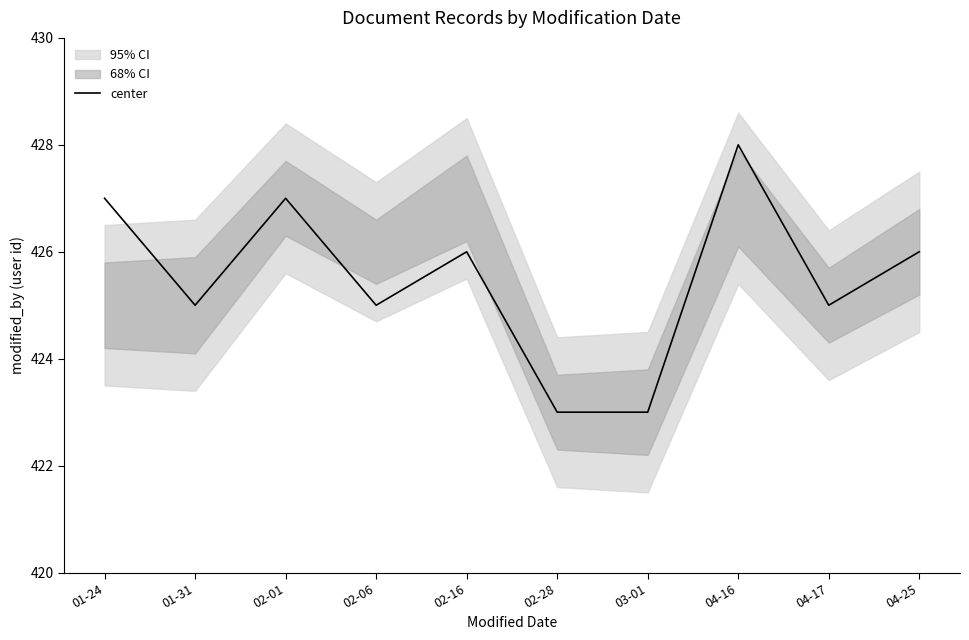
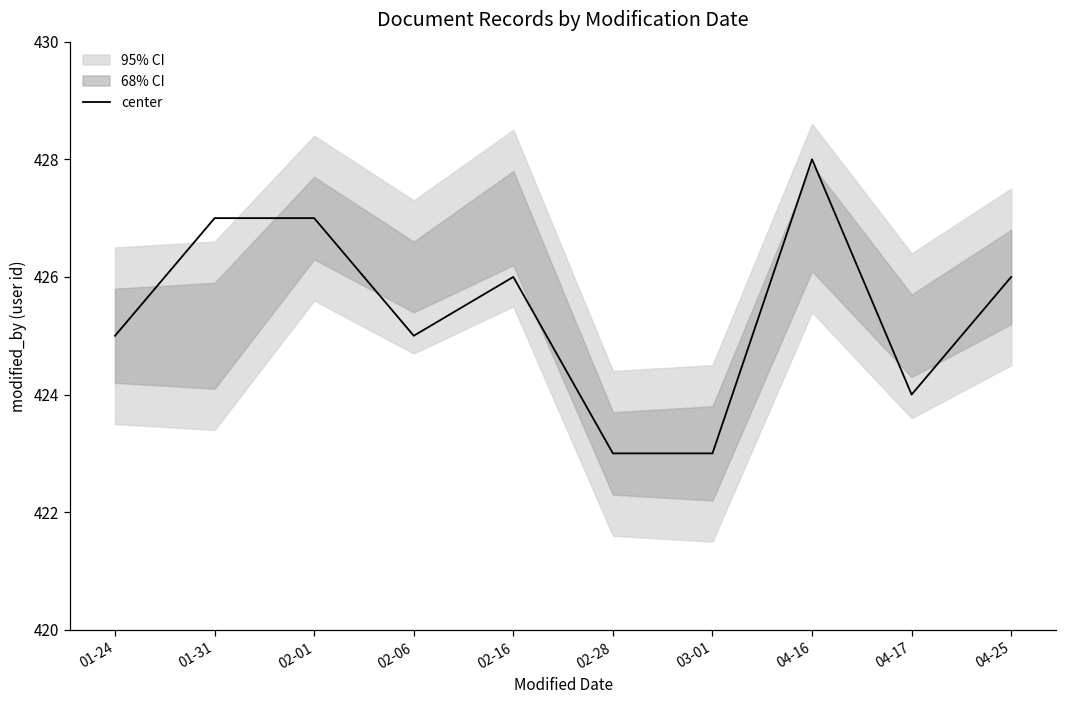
center, 01-24: 427 -> 425
center, 01-31: 425 -> 427
center, 04-17: 425 -> 424
